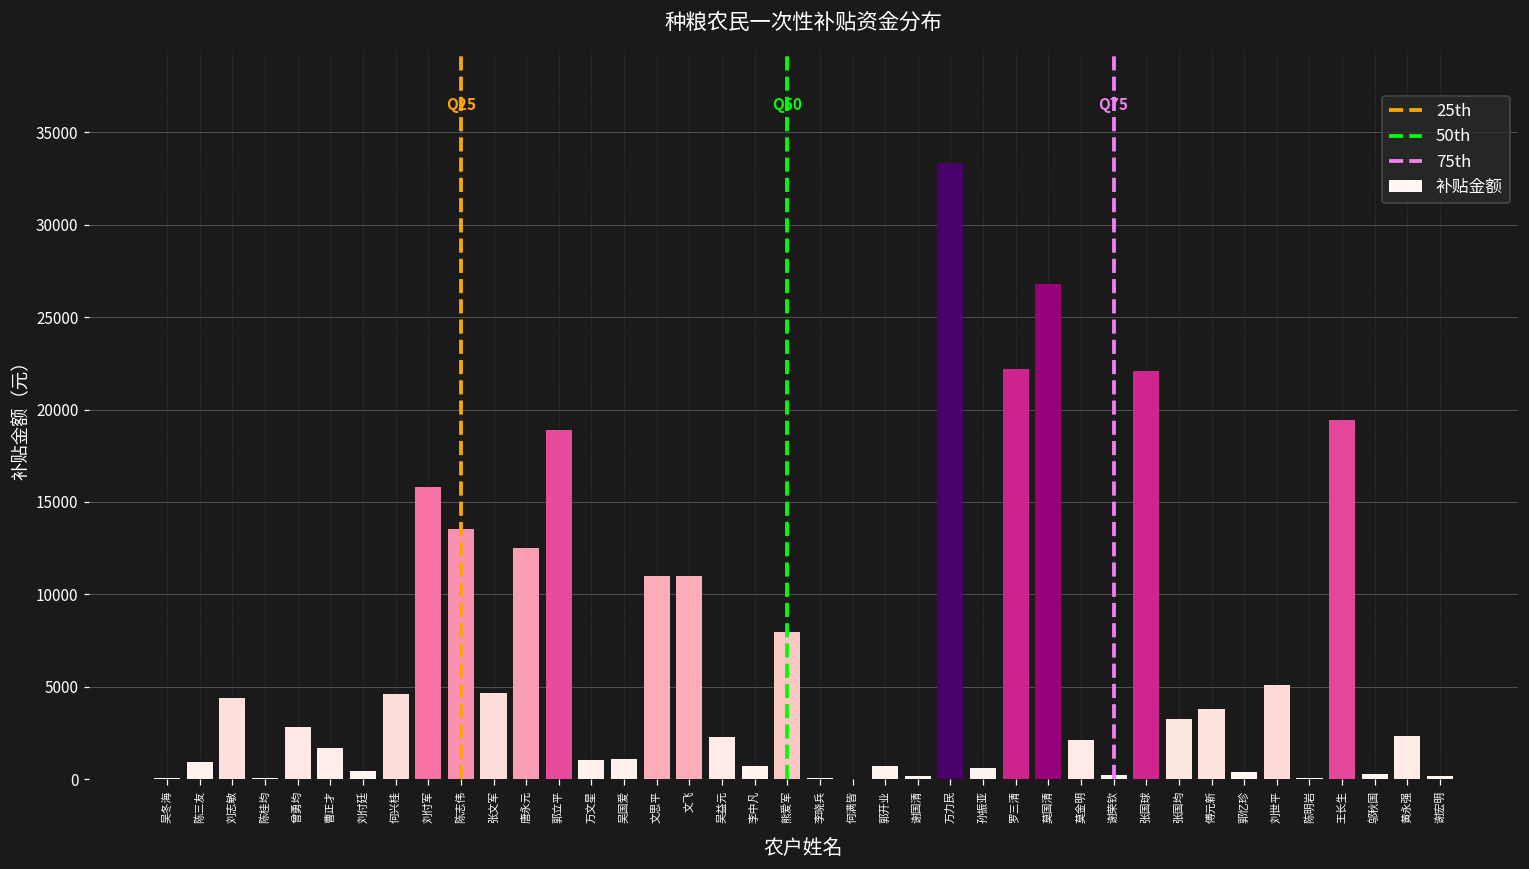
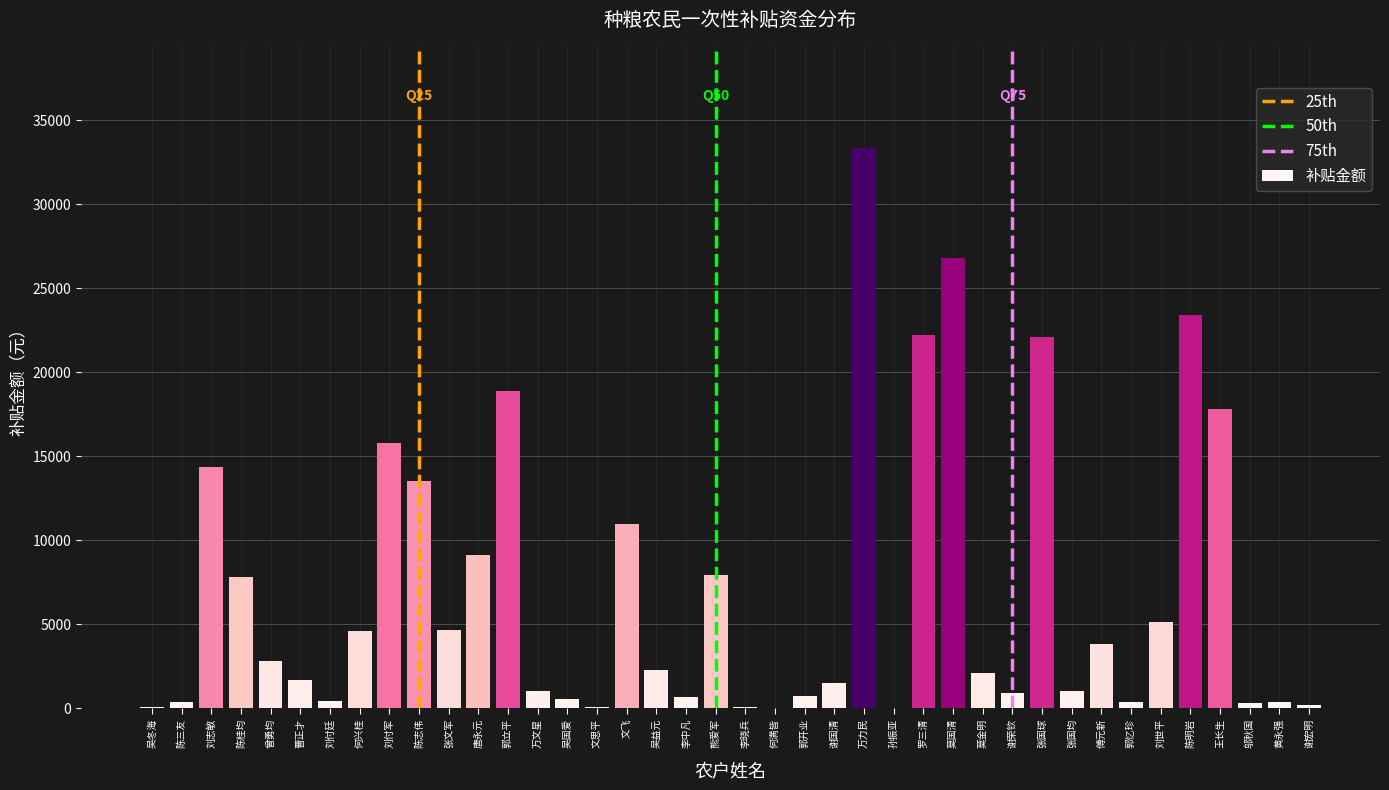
陈三友: 900 -> 400
刘志敏: 4400 -> 14400
陈桂均: 0 -> 7800
唐永元: 12500 -> 9100
吴国爱: 1100 -> 600
文思平: 11000 -> 100
谢国清: 200 -> 1500
孙振亚: 600 -> 100
谢荣钦: 200 -> 900
张国均: 3300 -> 1000
陈明岩: 100 -> 23400
王长生: 19400 -> 17800
黄永强: 2400 -> 400
